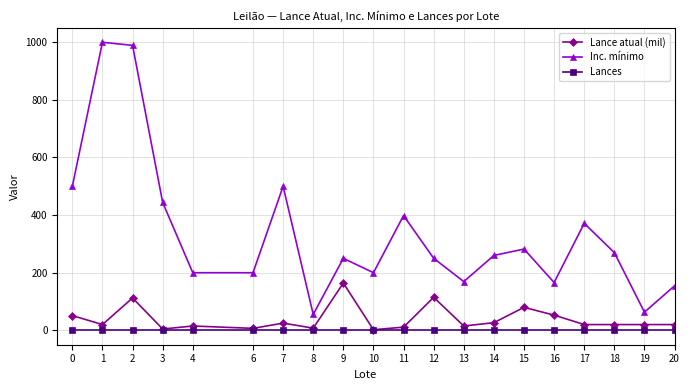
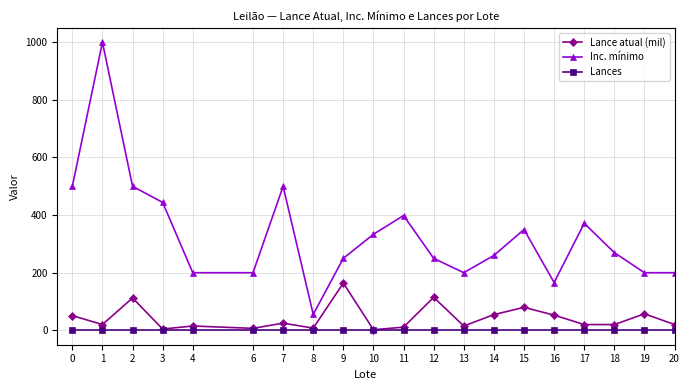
Inc. mínimo, 2: 990 -> 500
Inc. mínimo, 10: 200 -> 330
Inc. mínimo, 13: 170 -> 200
Lance atual (mil), 14: 30 -> 50
Inc. mínimo, 15: 280 -> 350
Lance atual (mil), 19: 20 -> 60
Inc. mínimo, 19: 60 -> 200
Inc. mínimo, 20: 150 -> 200
